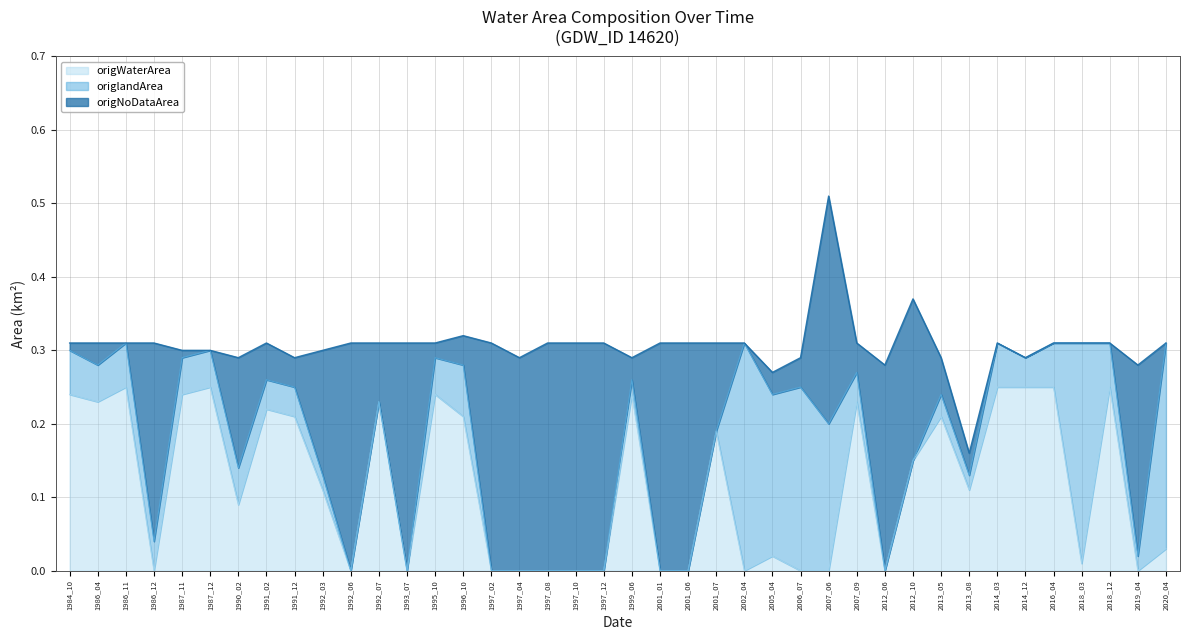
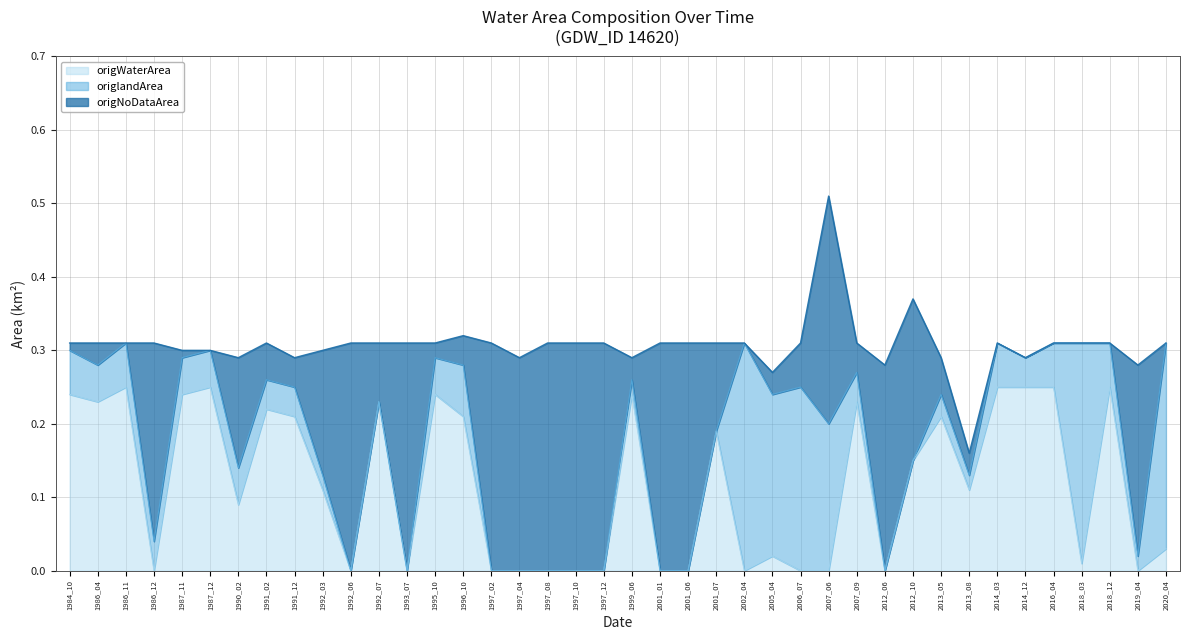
origNoDataArea, 2006_07: 0.04 -> 0.06
